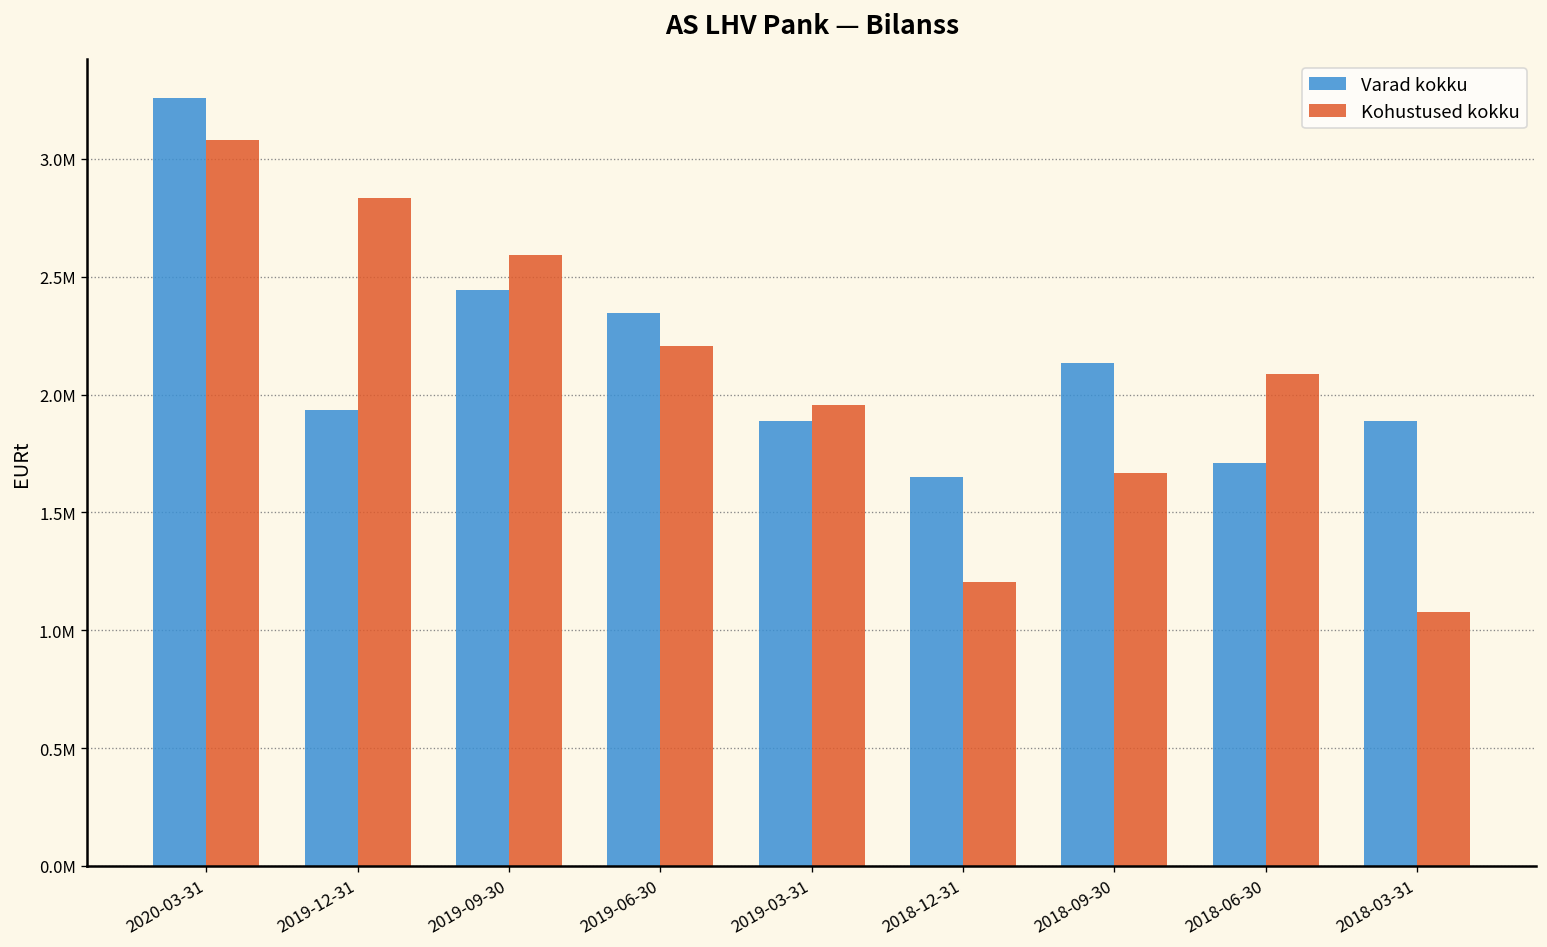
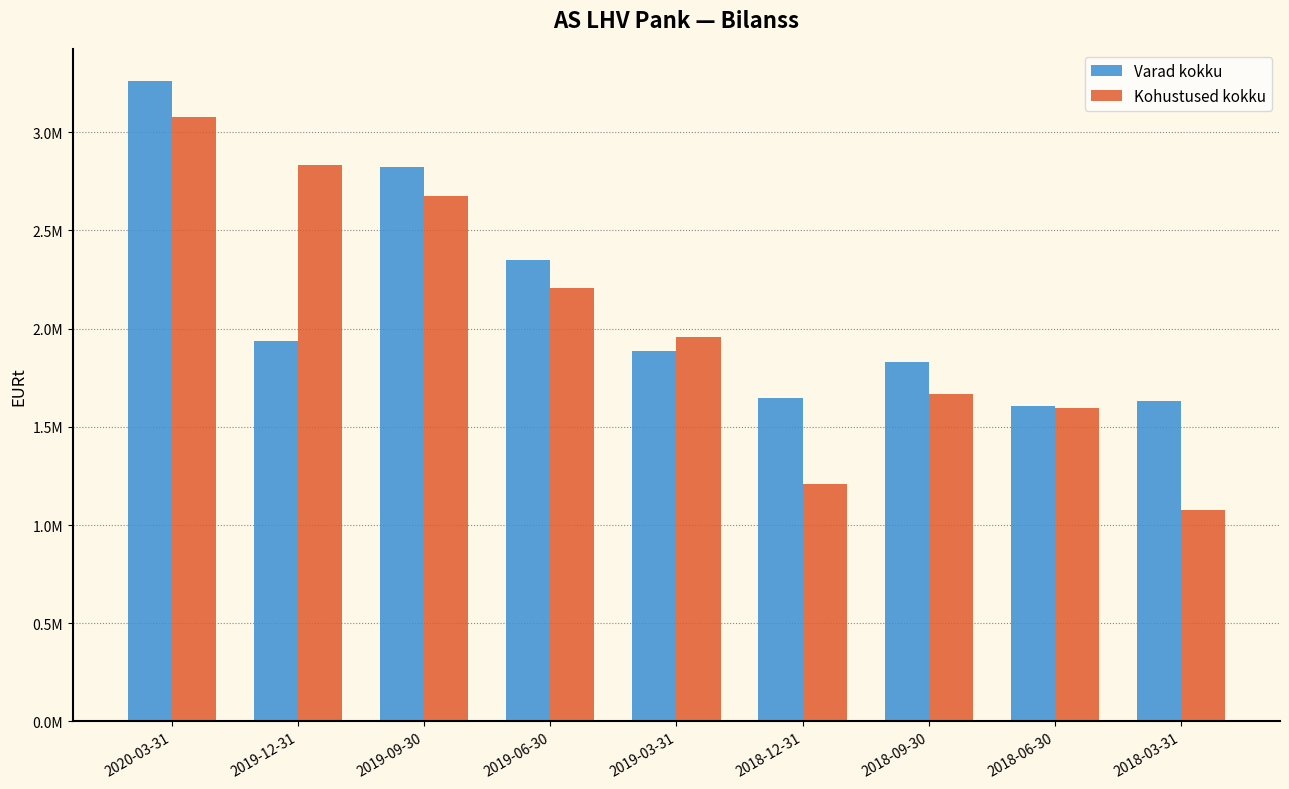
Varad kokku, 2019-09-30: 2450000 -> 2820000
Kohustused kokku, 2019-09-30: 2590000 -> 2680000
Varad kokku, 2018-09-30: 2140000 -> 1830000
Varad kokku, 2018-06-30: 1710000 -> 1610000
Kohustused kokku, 2018-06-30: 2090000 -> 1600000
Varad kokku, 2018-03-31: 1890000 -> 1630000
